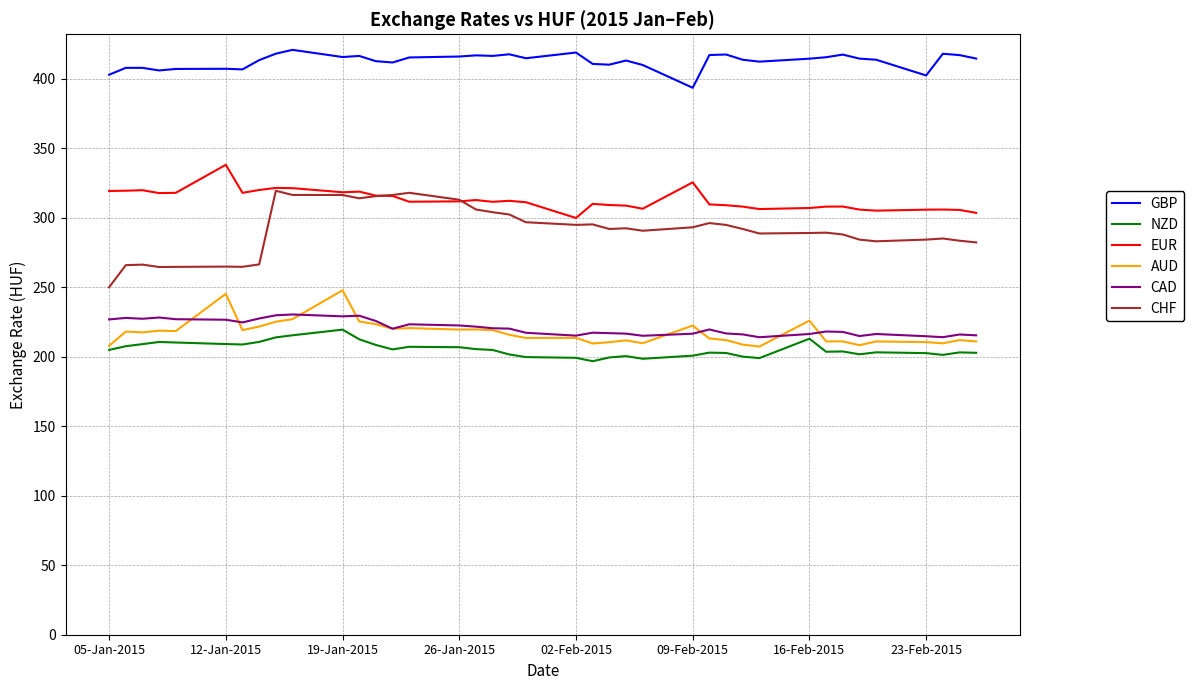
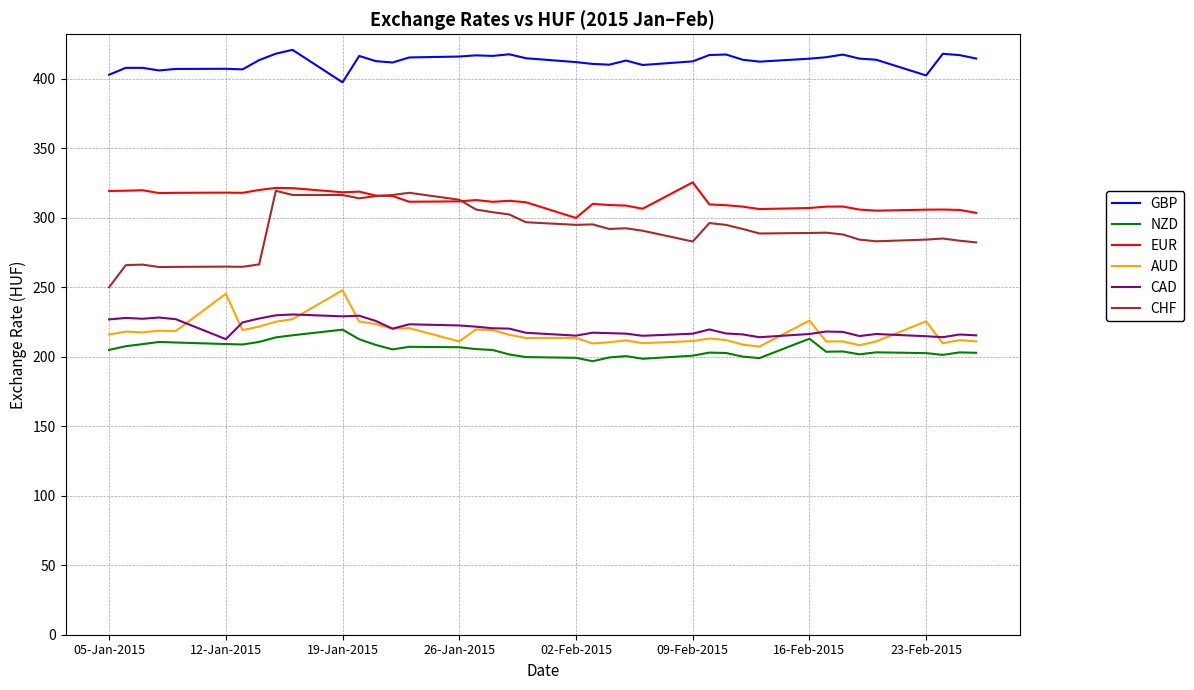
AUD, 05-Jan-2015: 208 -> 216
EUR, 12-Jan-2015: 338 -> 318
CAD, 12-Jan-2015: 227 -> 213
GBP, 19-Jan-2015: 415 -> 397
AUD, 26-Jan-2015: 219 -> 211
GBP, 02-Feb-2015: 419 -> 412
GBP, 09-Feb-2015: 393 -> 412
AUD, 09-Feb-2015: 222 -> 211
CHF, 09-Feb-2015: 293 -> 283
AUD, 23-Feb-2015: 210 -> 225
